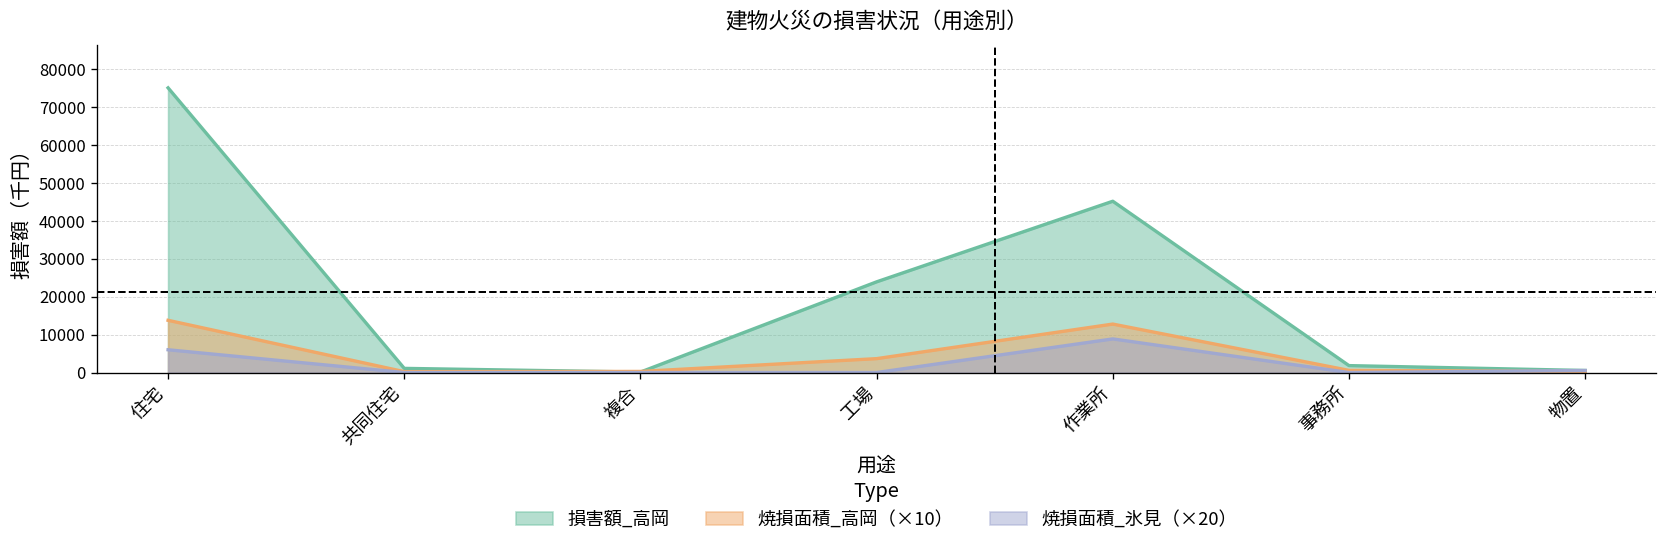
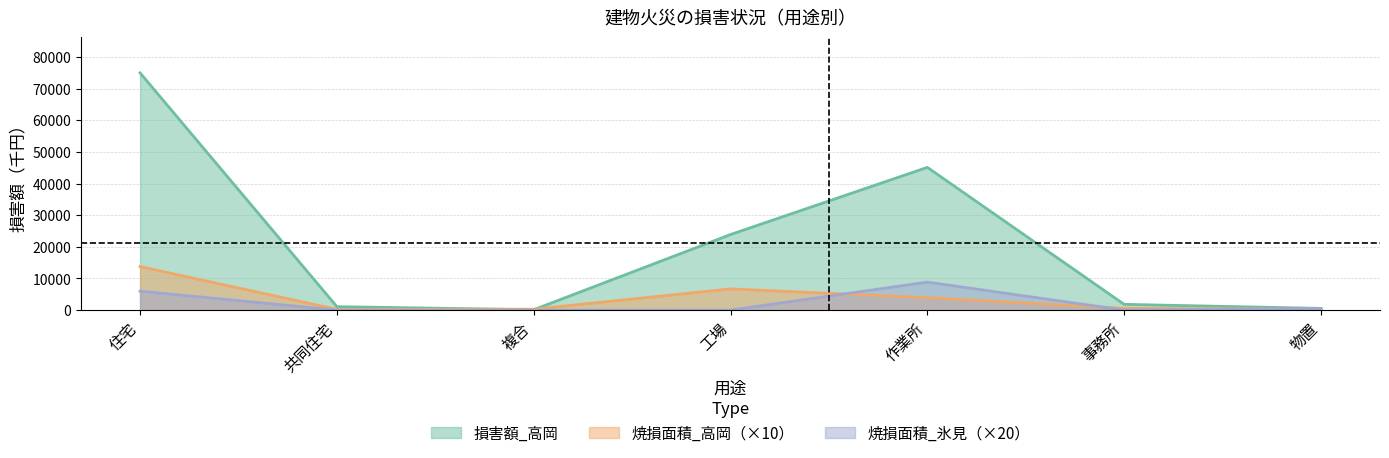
焼損面積_高岡（×10）, 工場: 4000 -> 7000
焼損面積_高岡（×10）, 作業所: 13000 -> 4000
